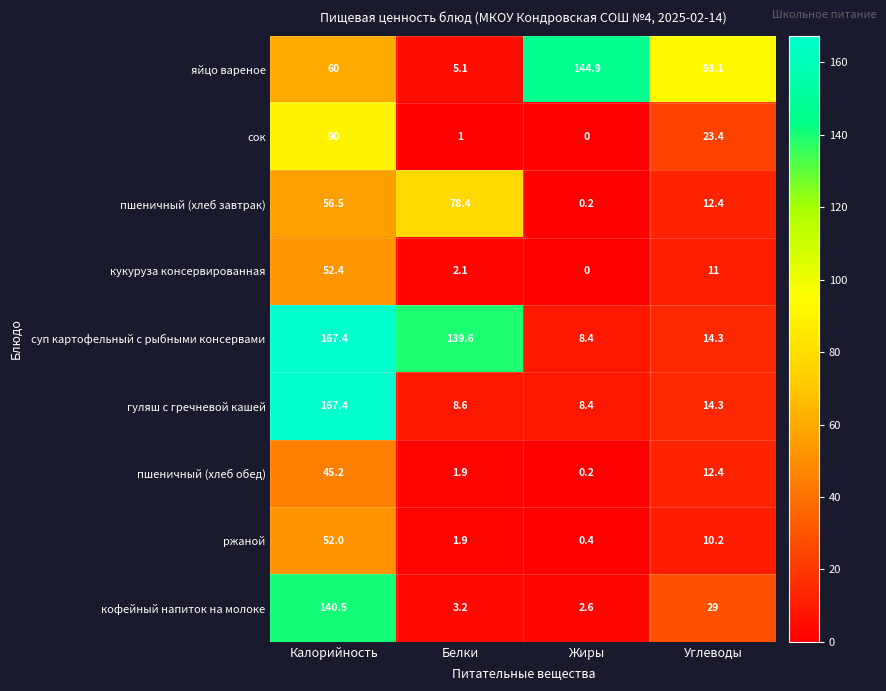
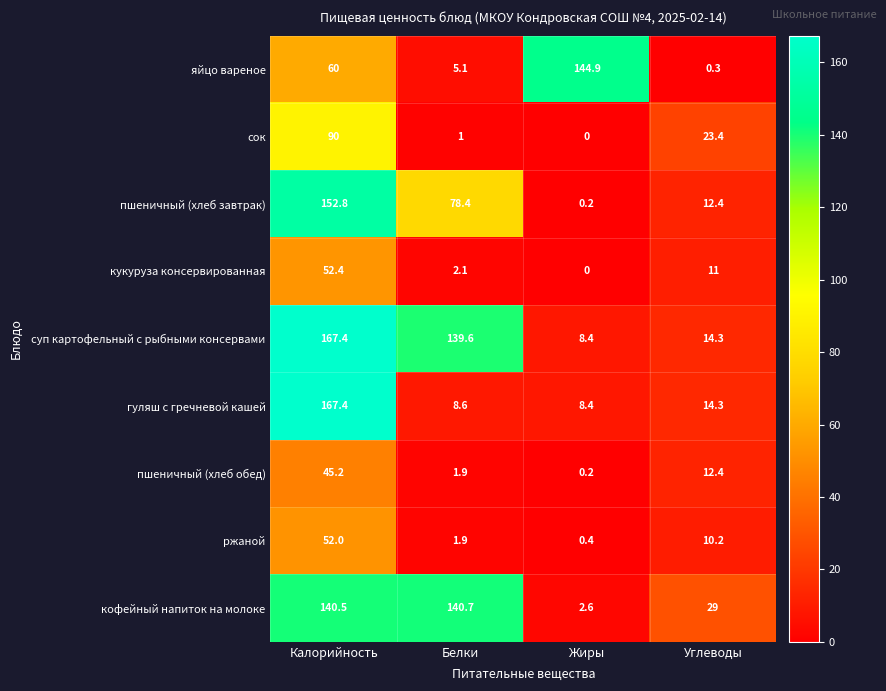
яйцо вареное, Углеводы: 93.1 -> 0.3
пшеничный (хлеб завтрак), Калорийность: 56.5 -> 152.8
кофейный напиток на молоке, Белки: 3.2 -> 140.7
